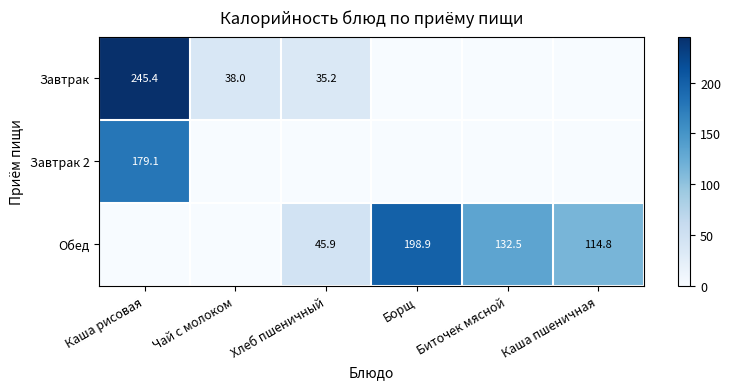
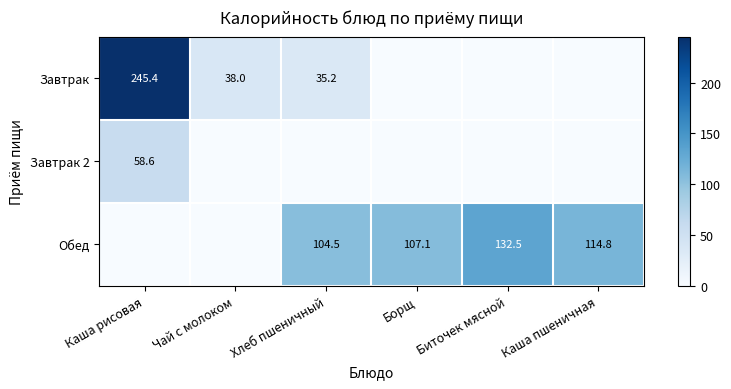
Завтрак 2, Каша рисовая: 179.1 -> 58.6
Обед, Хлеб пшеничный: 45.9 -> 104.5
Обед, Борщ: 198.9 -> 107.1
